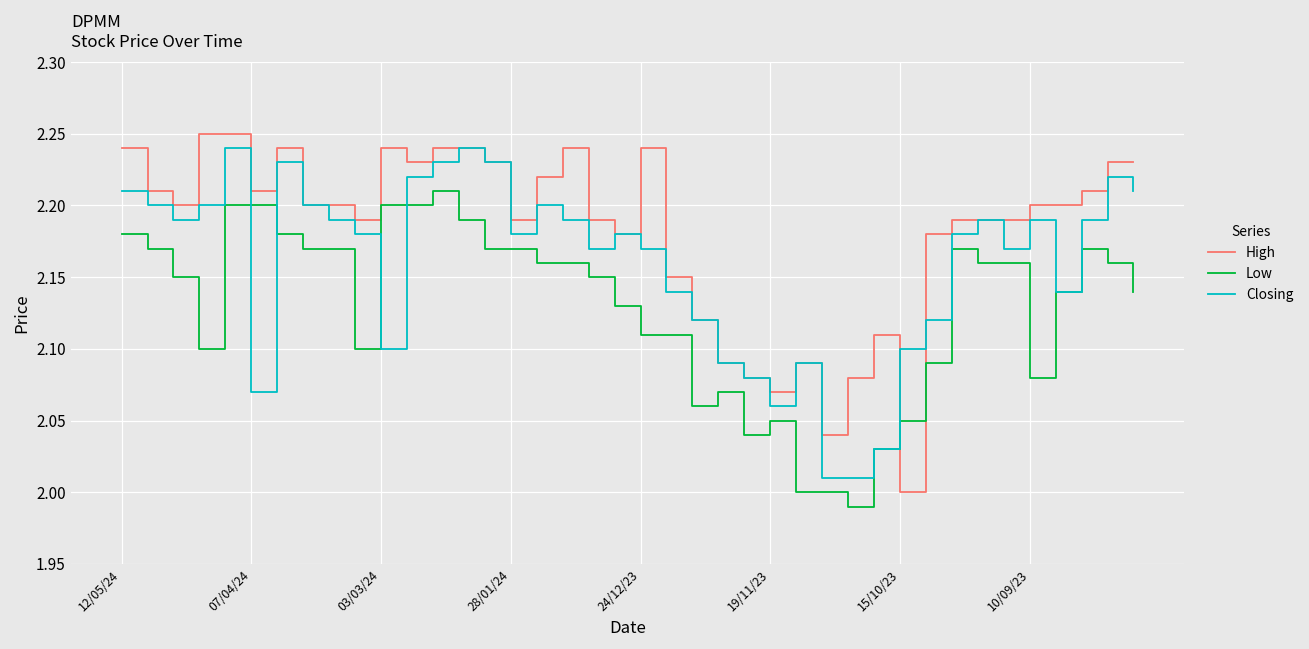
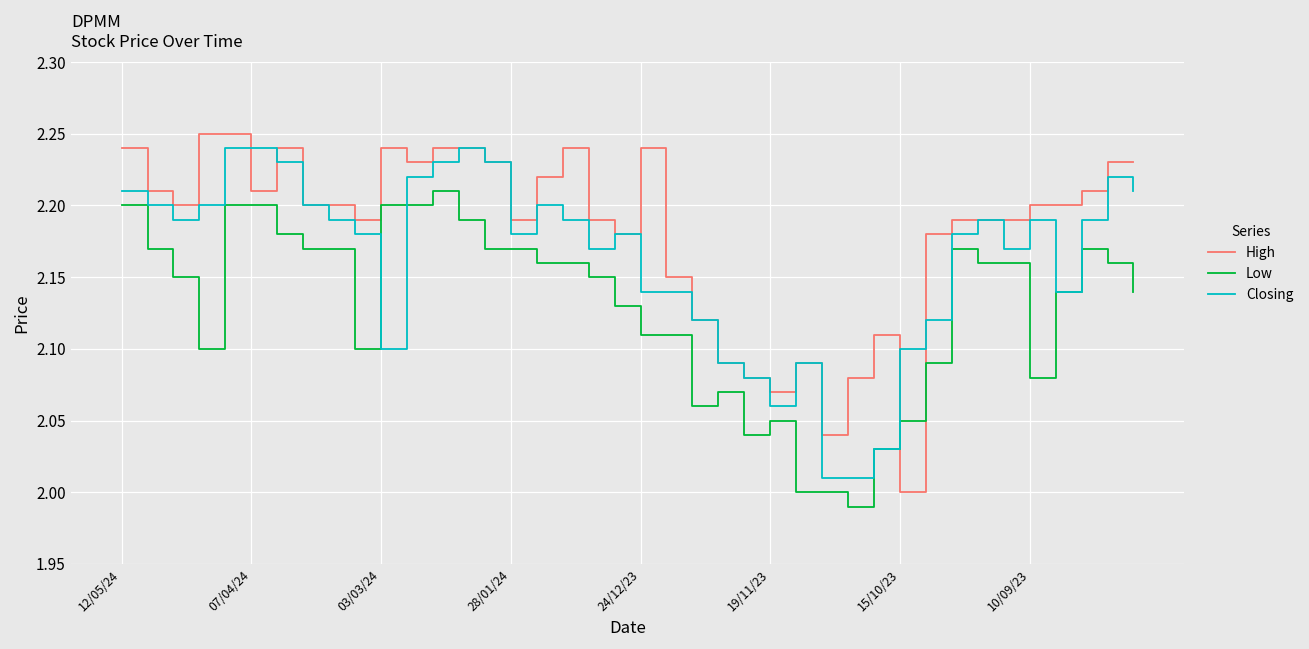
Low, 12/05/24: 2.18 -> 2.20
Closing, 07/04/24: 2.07 -> 2.24
Closing, 24/12/23: 2.17 -> 2.14
